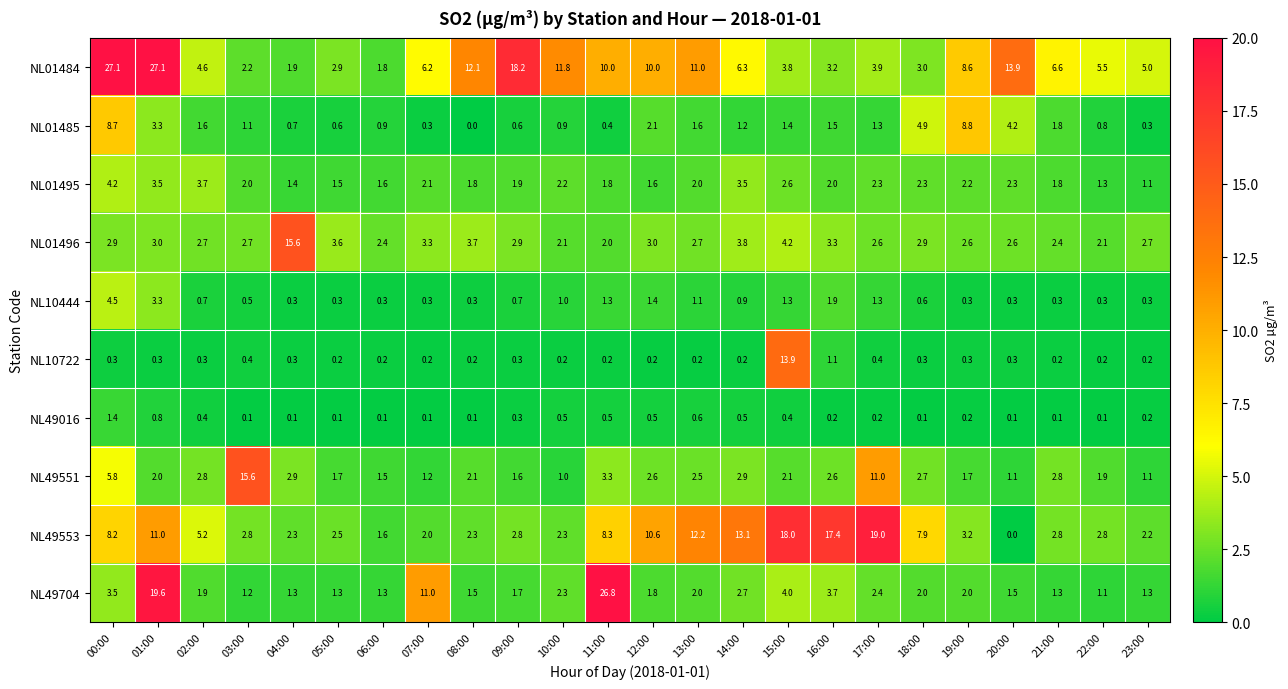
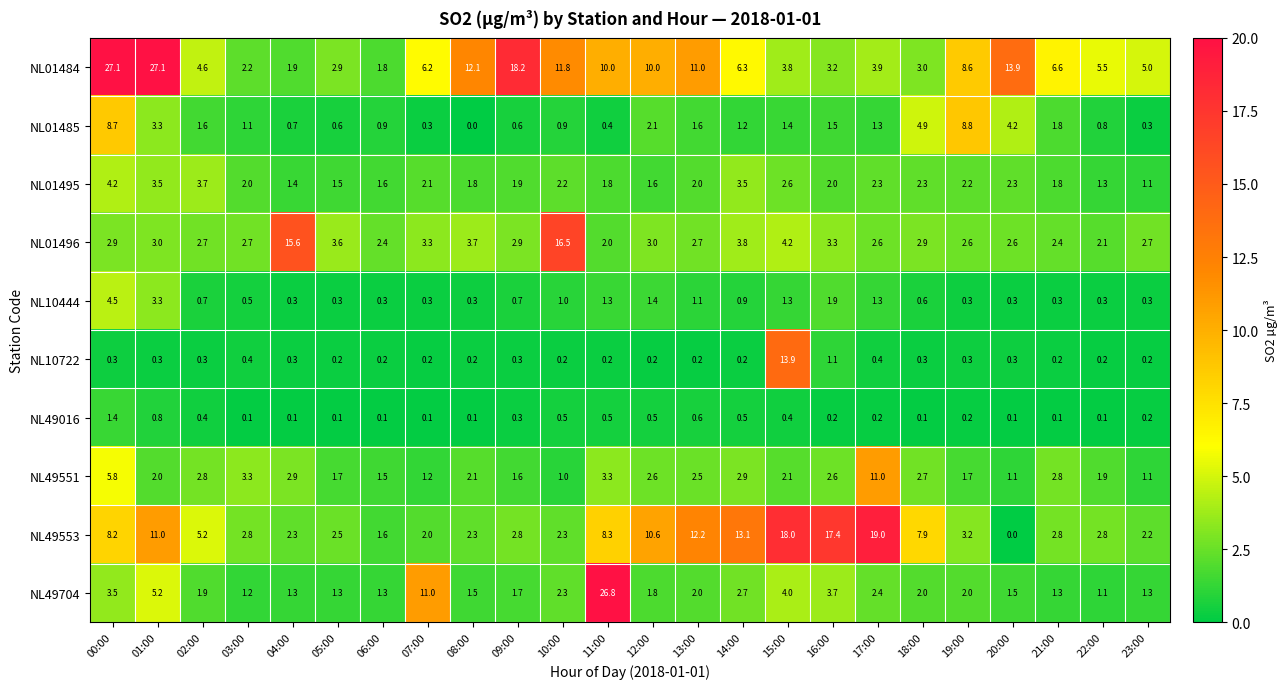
NL01496, 10:00: 2.1 -> 16.5
NL49551, 03:00: 15.6 -> 3.3
NL49704, 01:00: 19.6 -> 5.2
